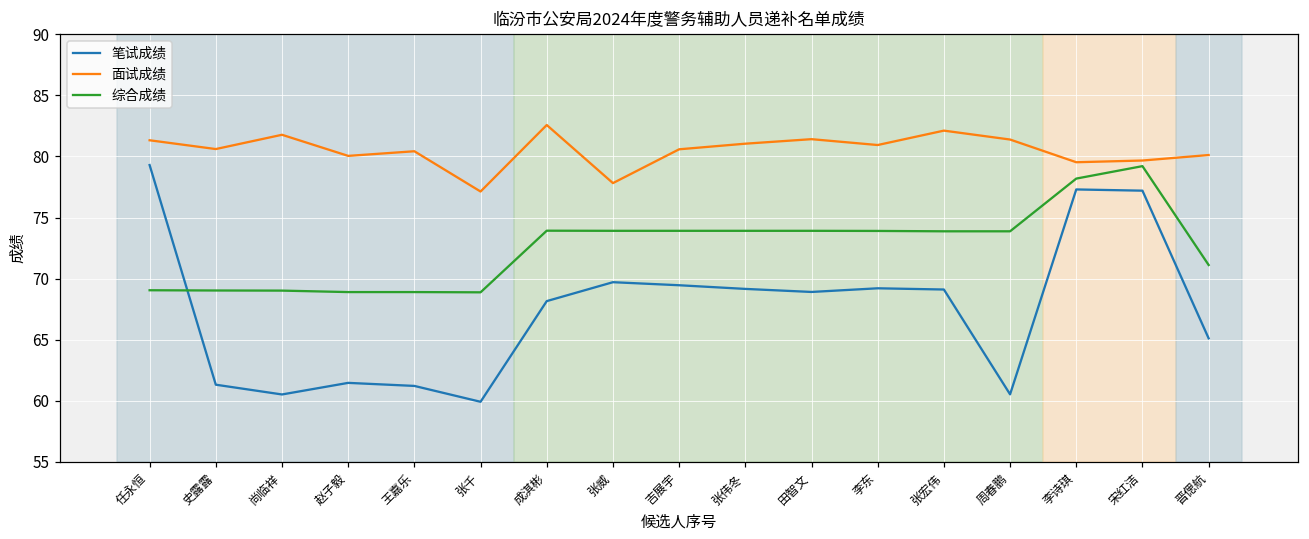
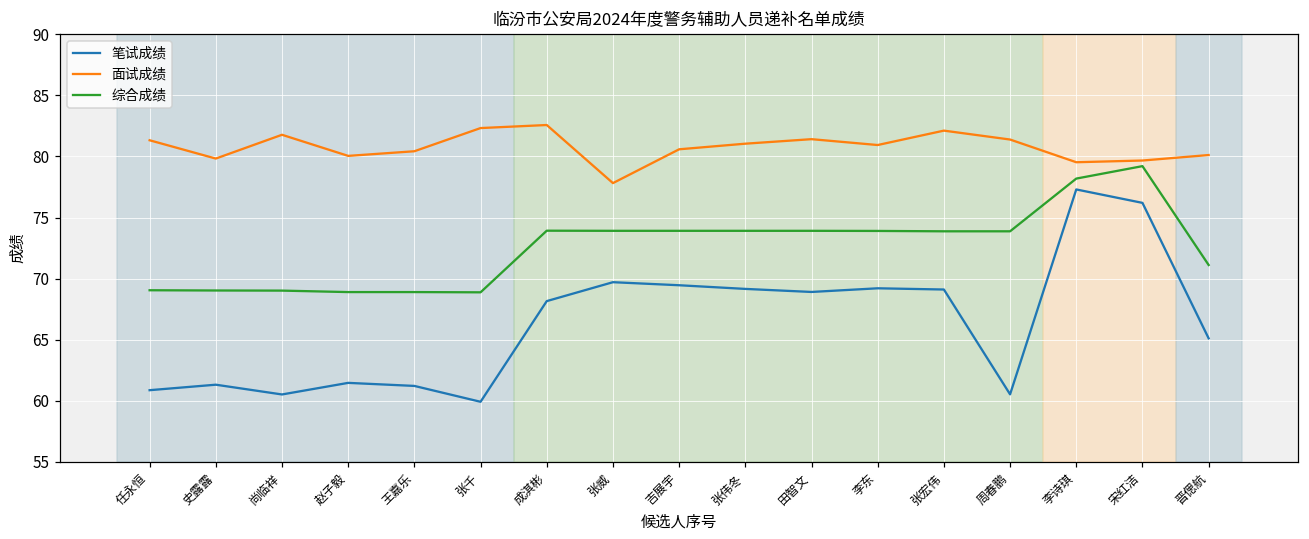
笔试成绩, 任永恒: 79.3 -> 60.9
面试成绩, 史露露: 80.6 -> 79.8
面试成绩, 张千: 77.1 -> 82.3
笔试成绩, 宋红洁: 77.2 -> 76.2
